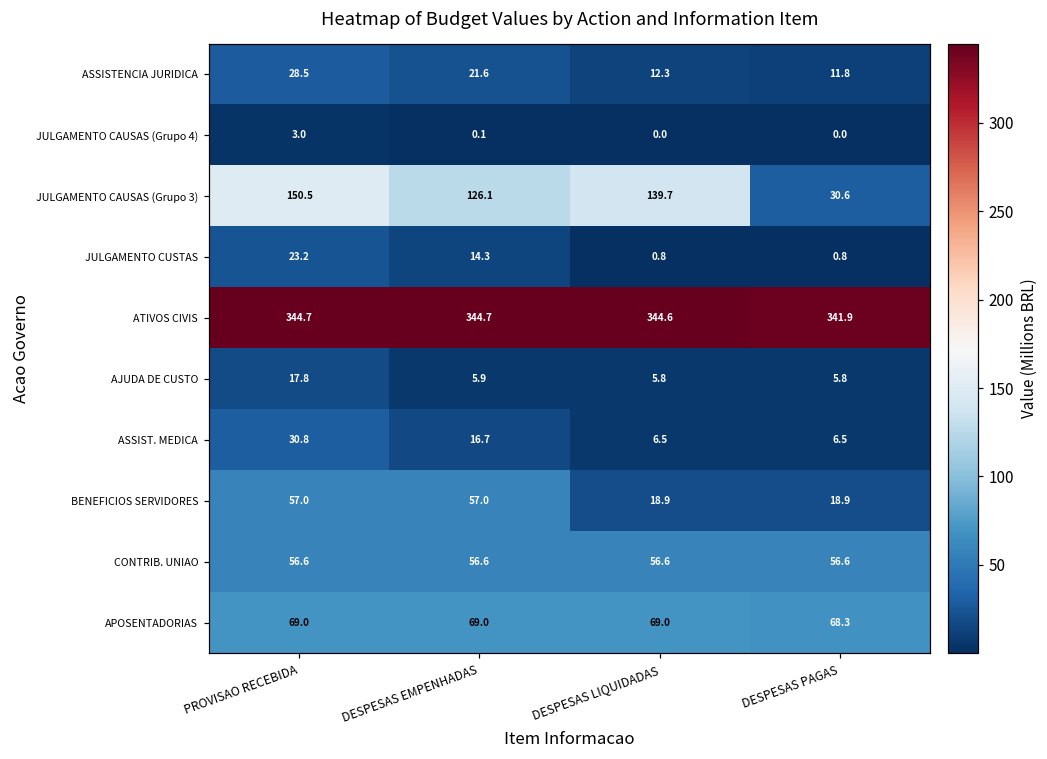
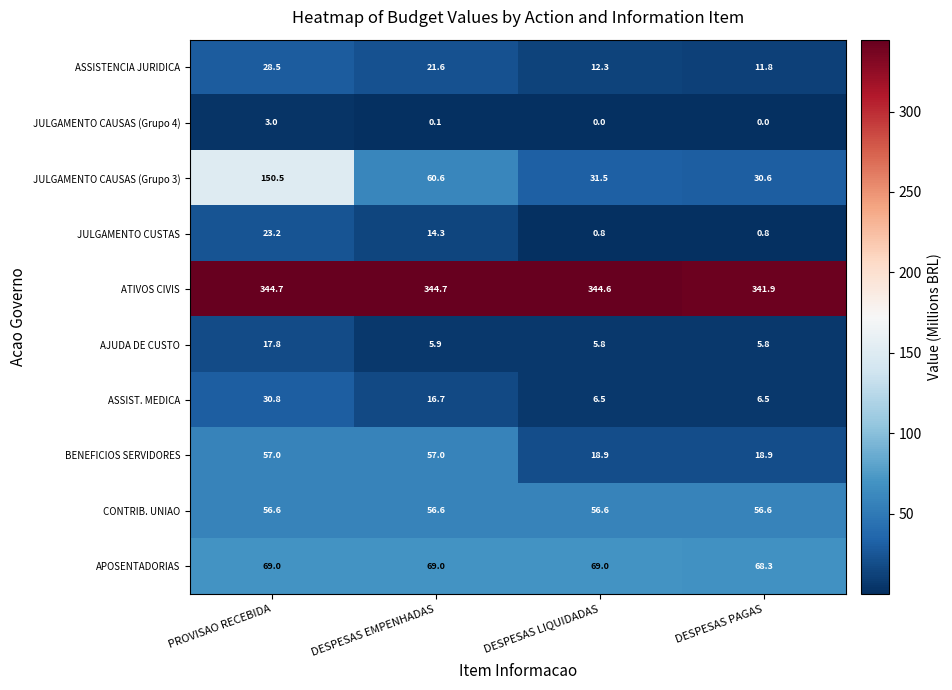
JULGAMENTO CAUSAS (Grupo 3), DESPESAS EMPENHADAS: 126.1 -> 60.6
JULGAMENTO CAUSAS (Grupo 3), DESPESAS LIQUIDADAS: 139.7 -> 31.5
